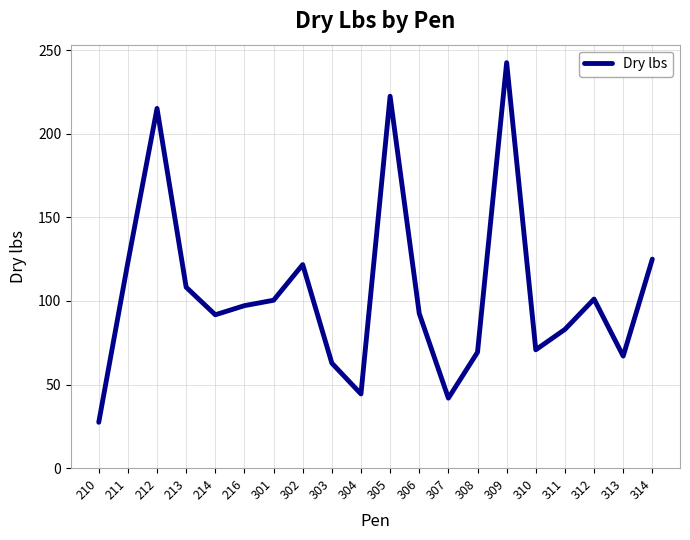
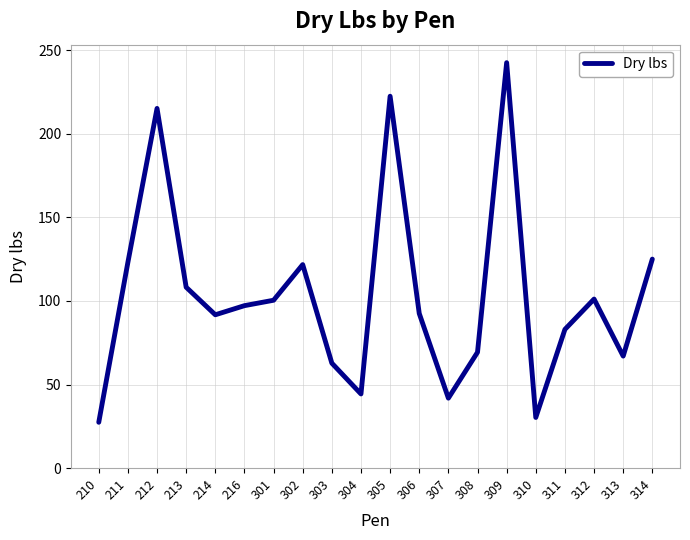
310: 71 -> 30
